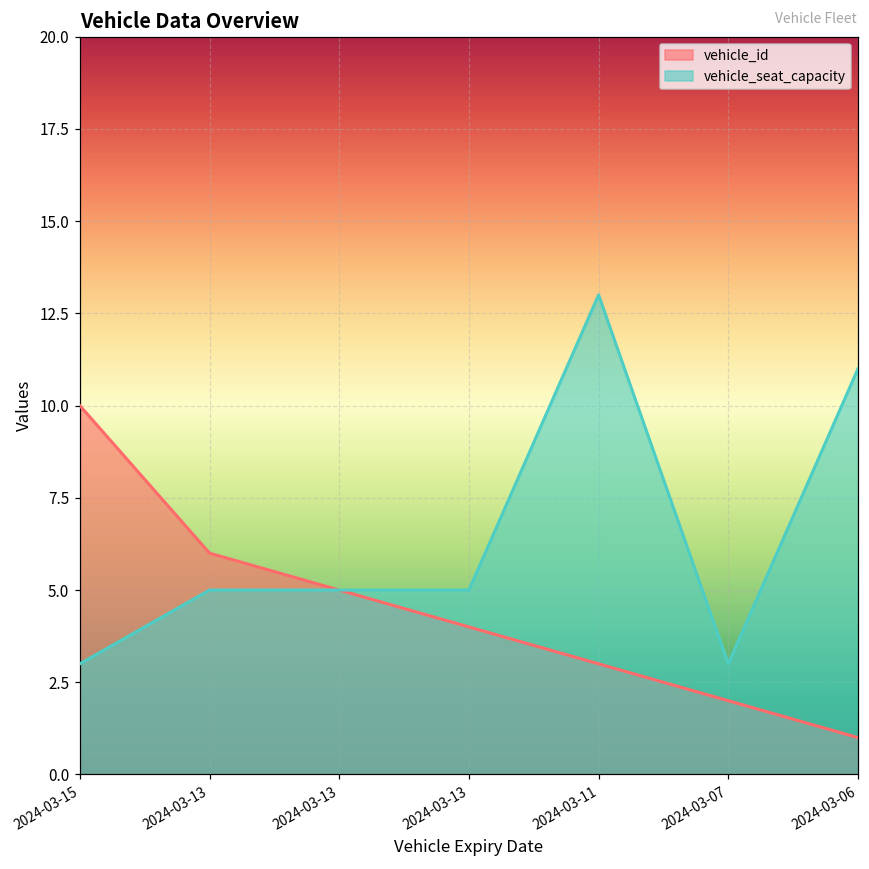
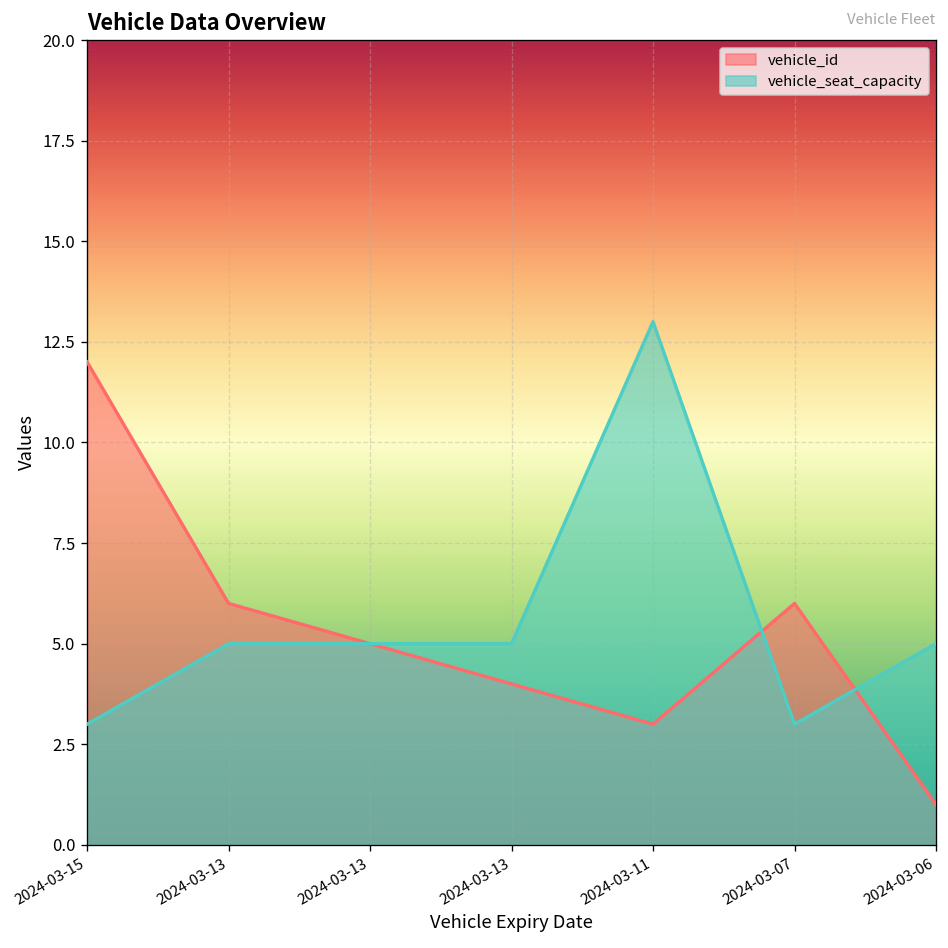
vehicle_id, 2024-03-15: 10 -> 12
vehicle_id, 2024-03-07: 2 -> 6
vehicle_seat_capacity, 2024-03-06: 11 -> 5
